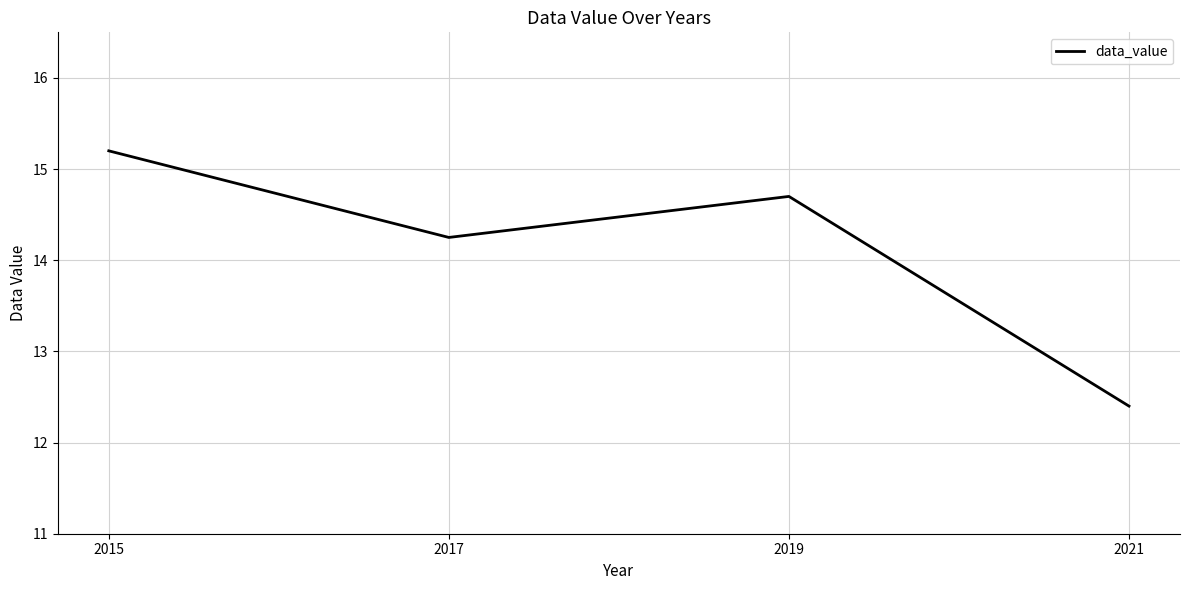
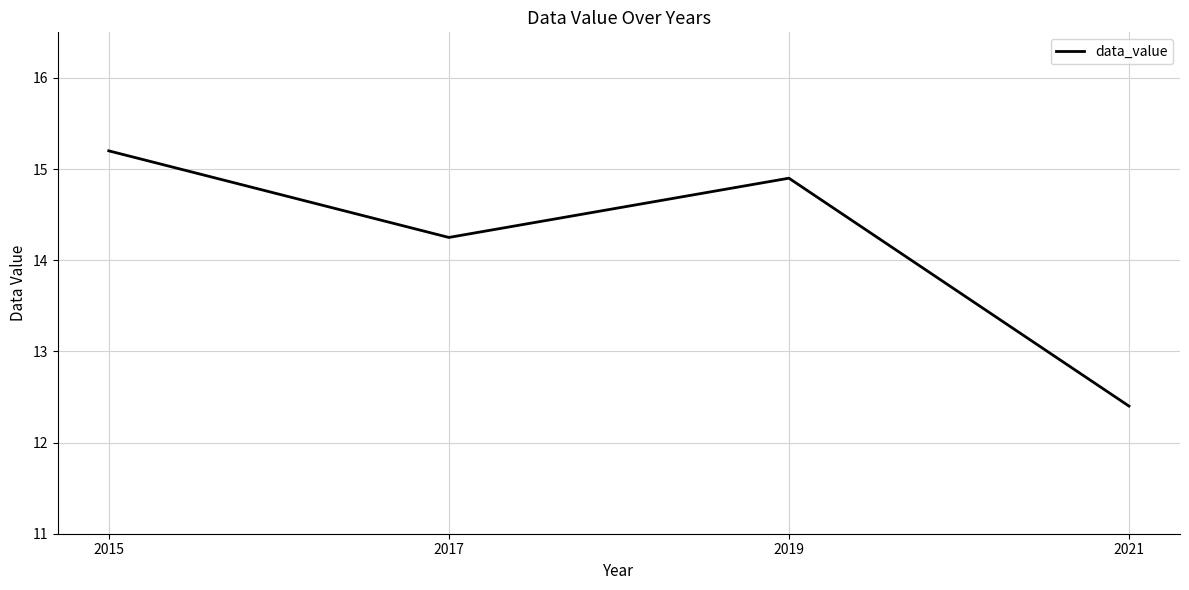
2019: 14.7 -> 14.9
